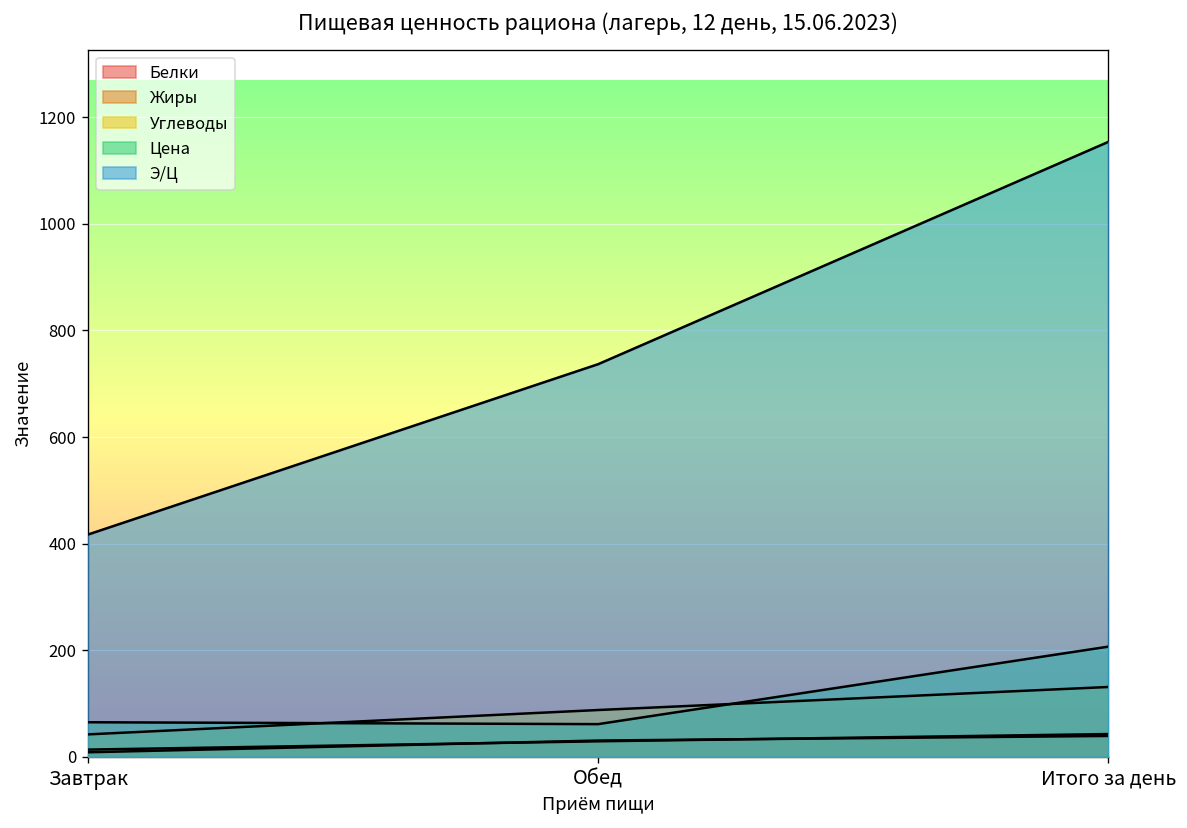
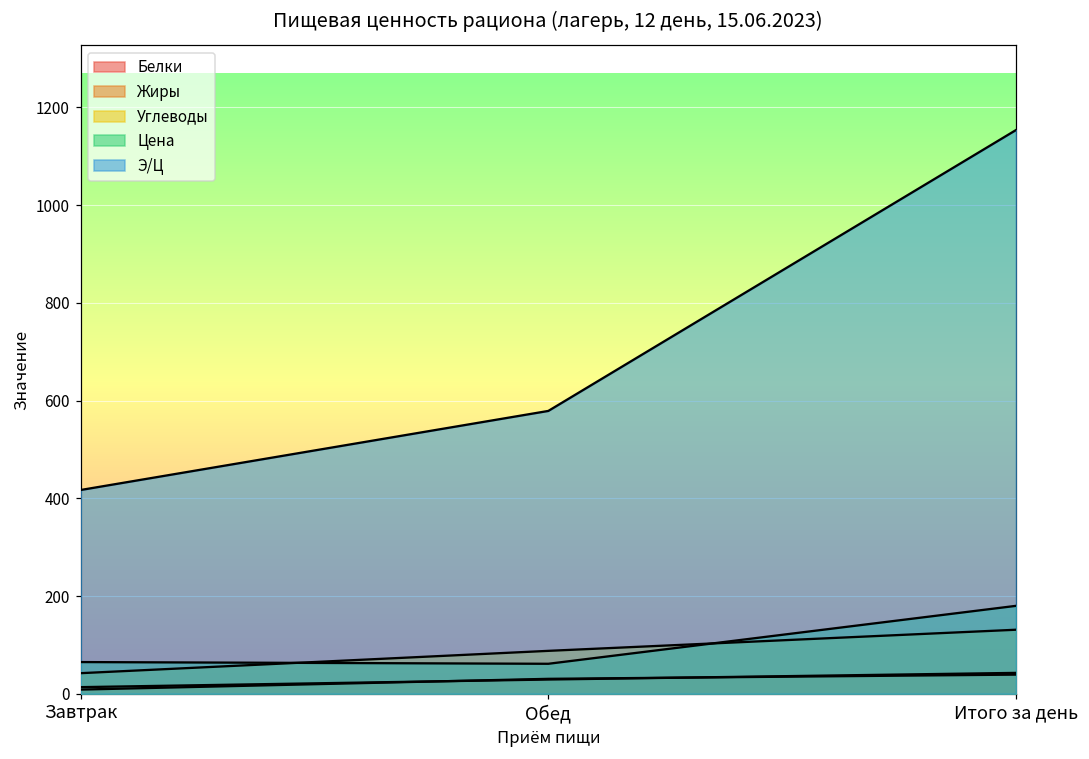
Э/Ц, Обед: 740 -> 580
Цена, Итого за день: 210 -> 180
